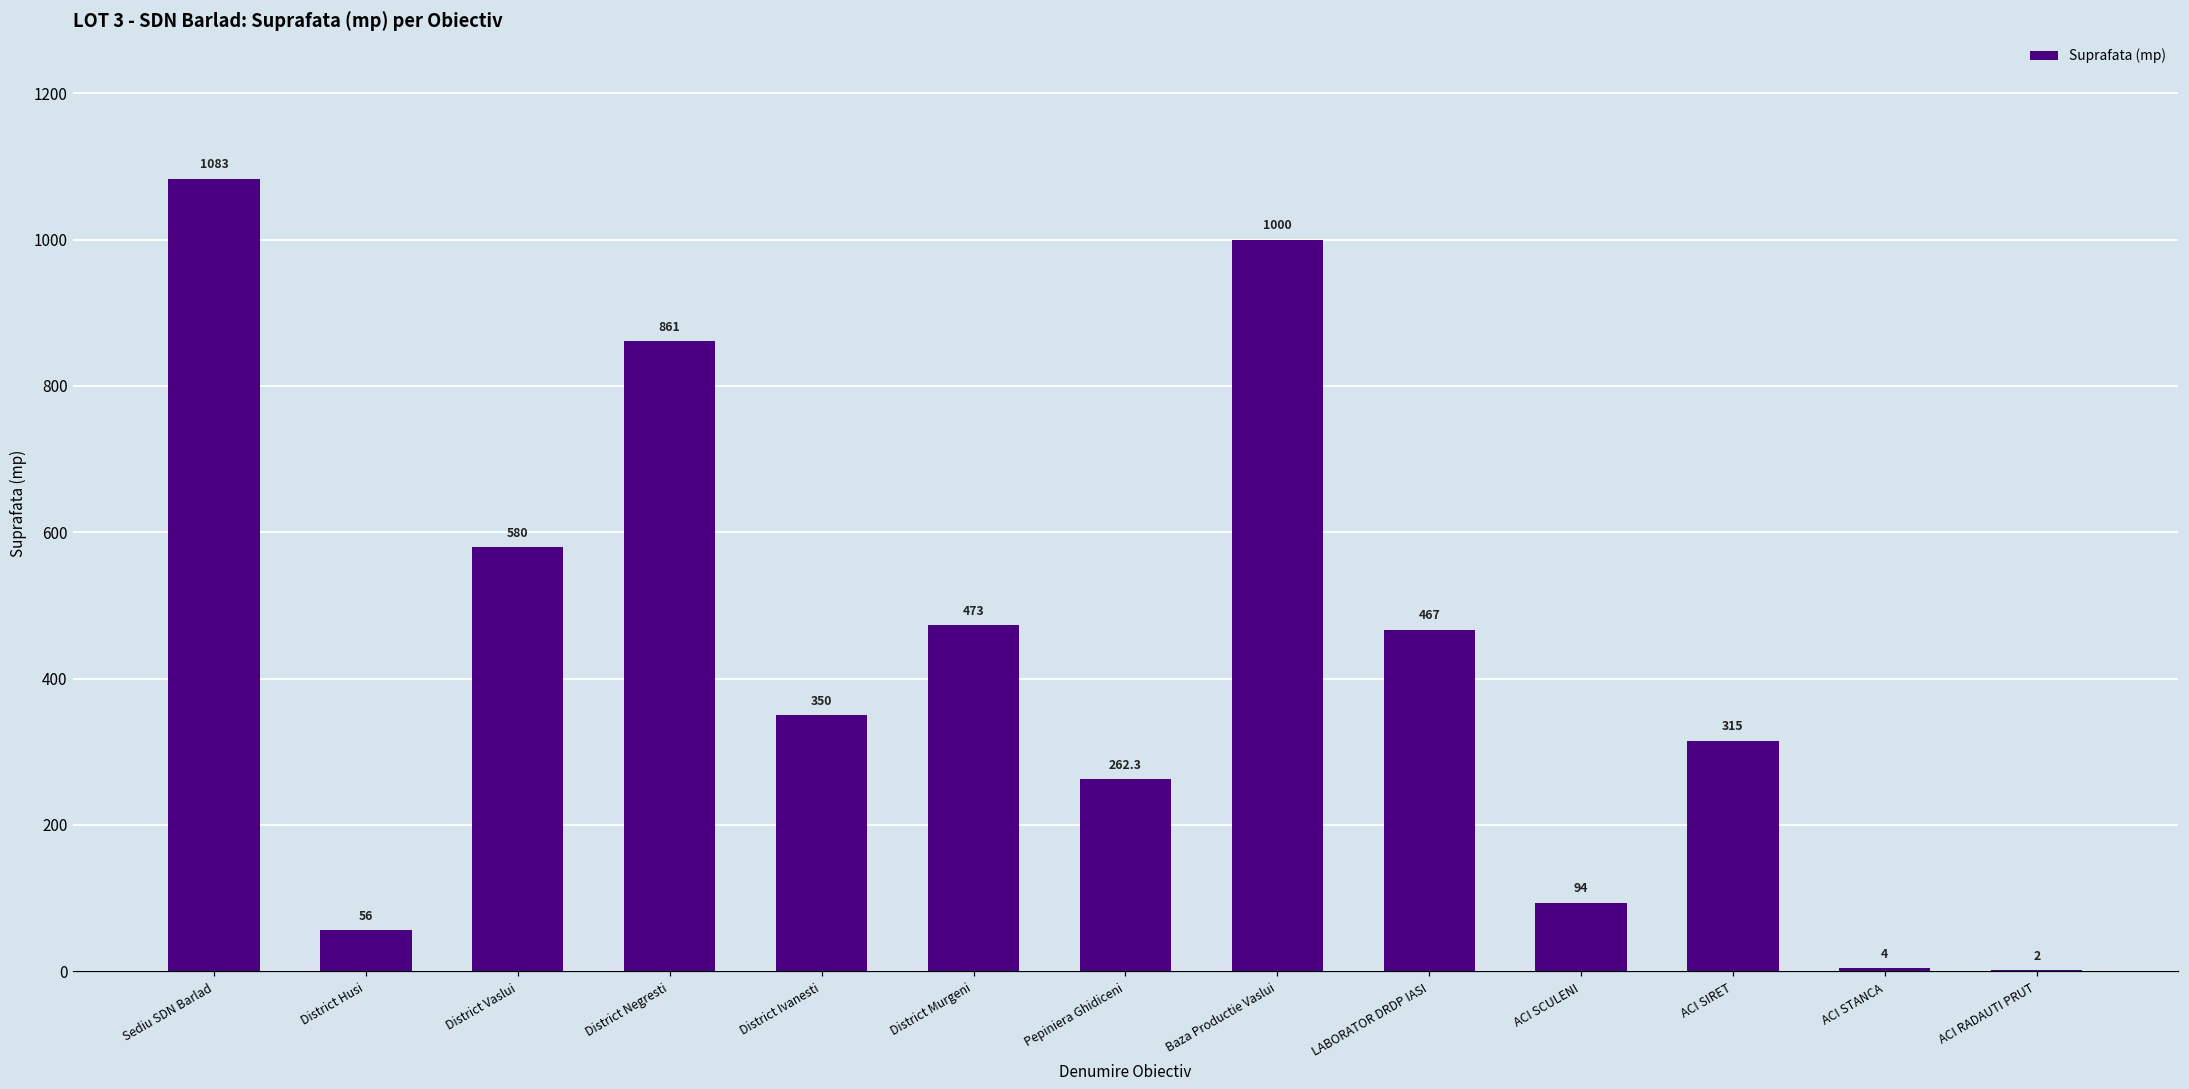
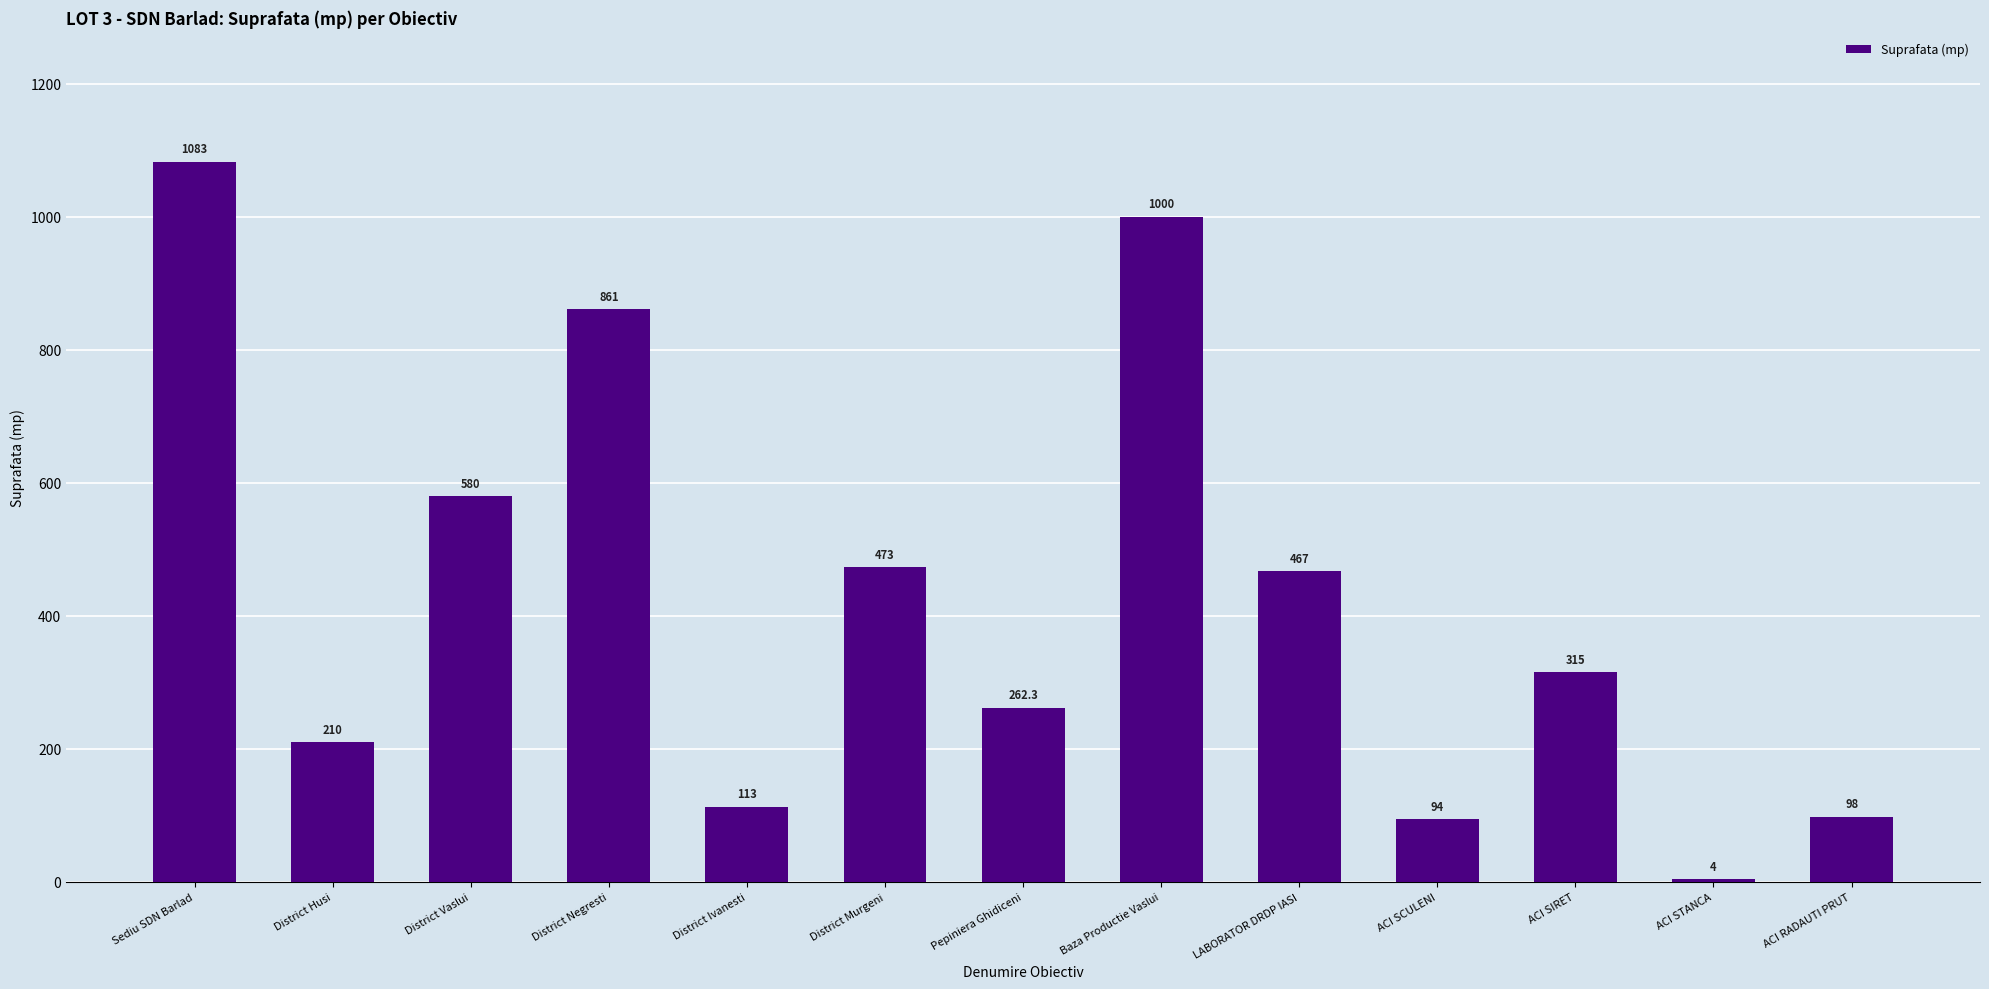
District Husi: 56 -> 210
District Ivanesti: 350 -> 113
ACI RADAUTI PRUT: 2 -> 98
